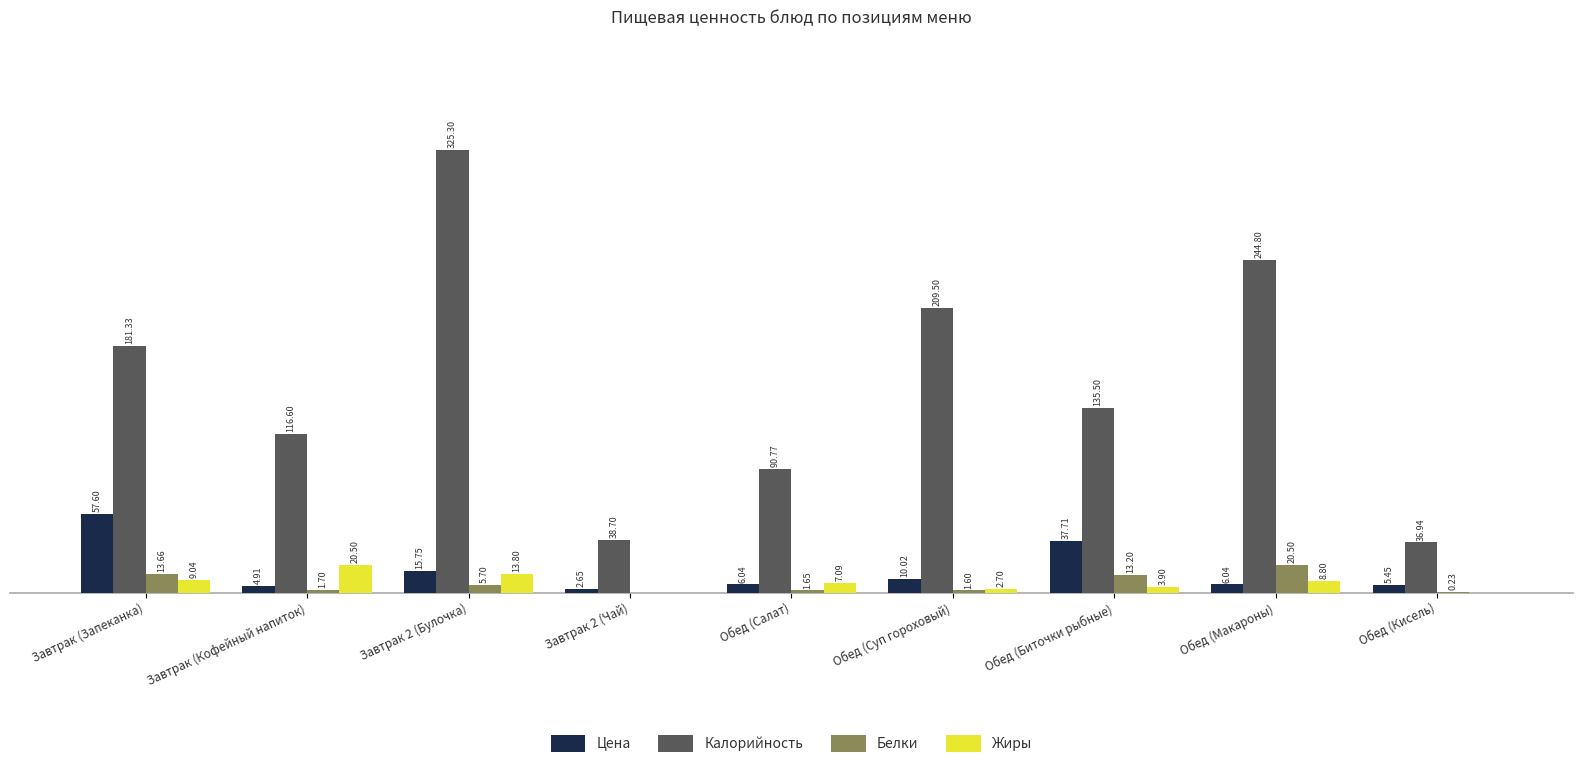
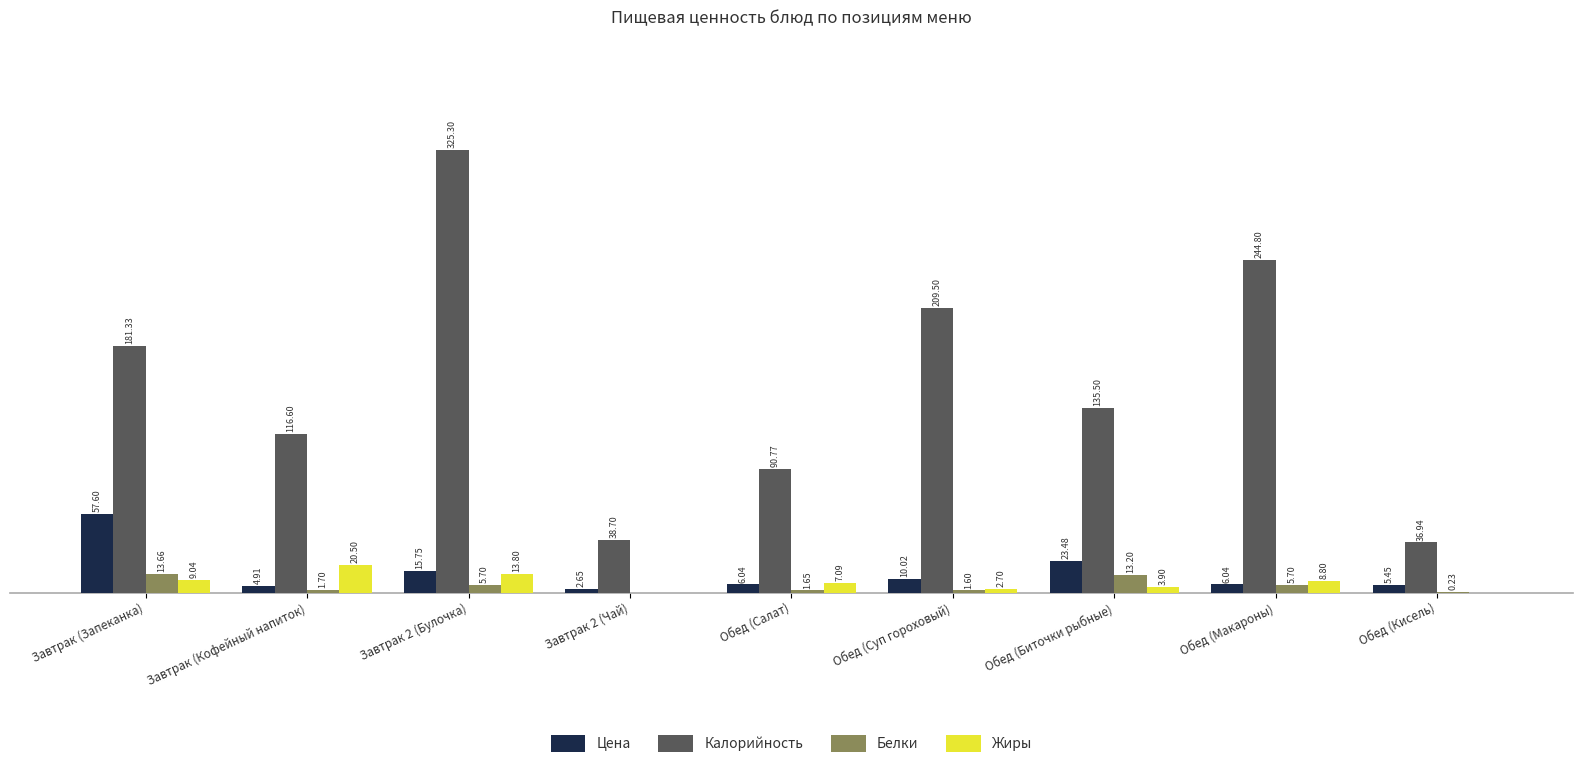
Цена, Обед (Биточки рыбные): 37.71 -> 23.48
Белки, Обед (Макароны): 20.50 -> 5.70
